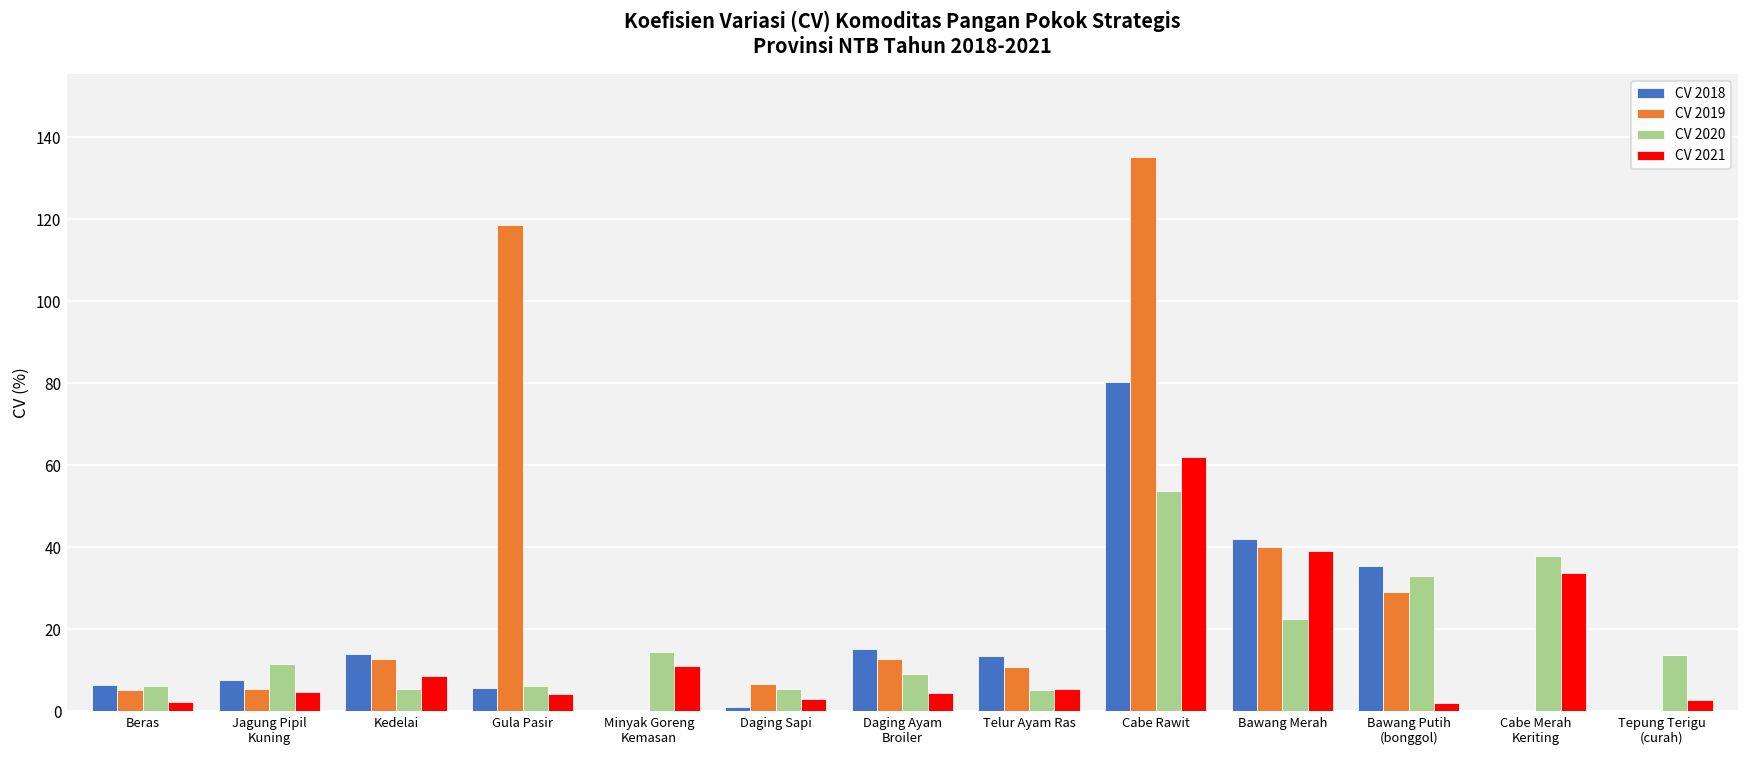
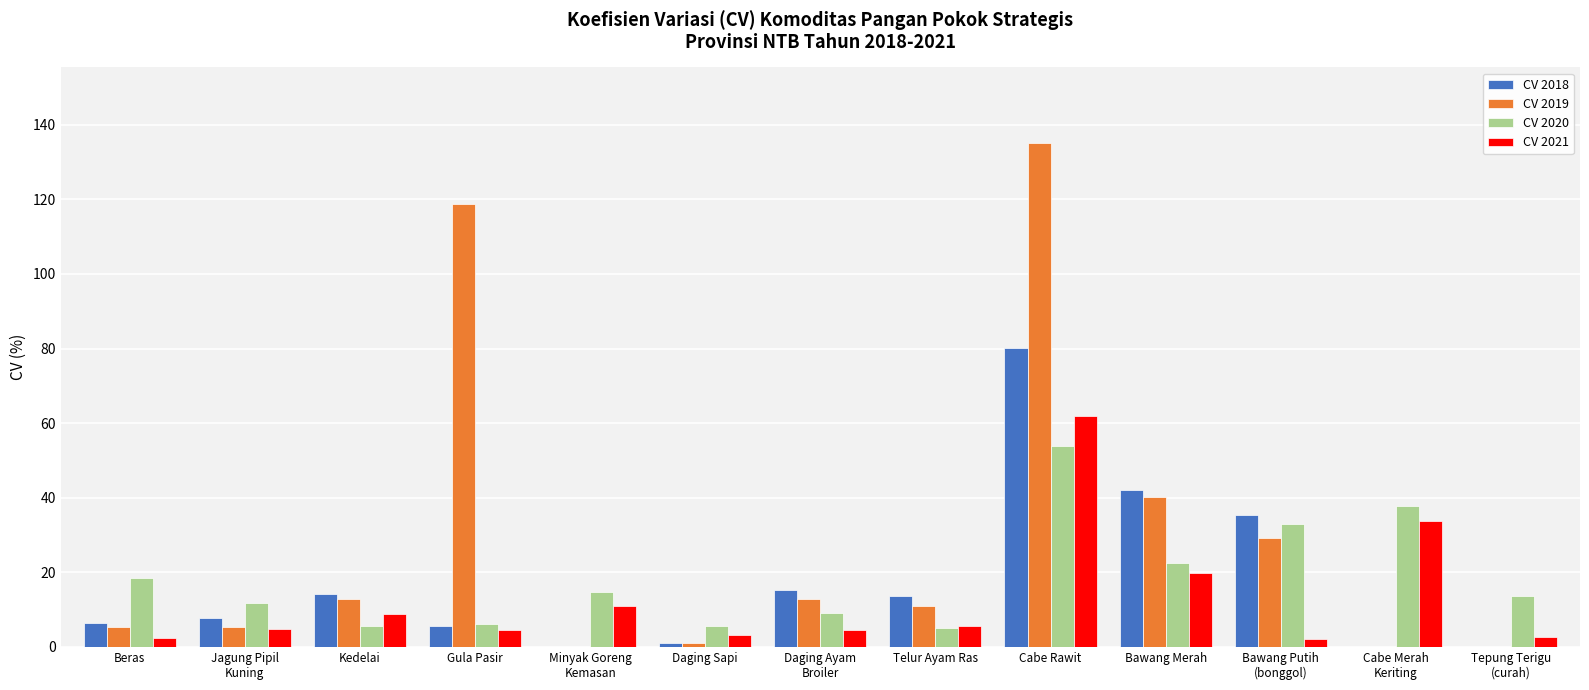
CV 2020, Beras: 6 -> 18
CV 2019, Daging Sapi: 7 -> 1
CV 2021, Bawang Merah: 39 -> 20
